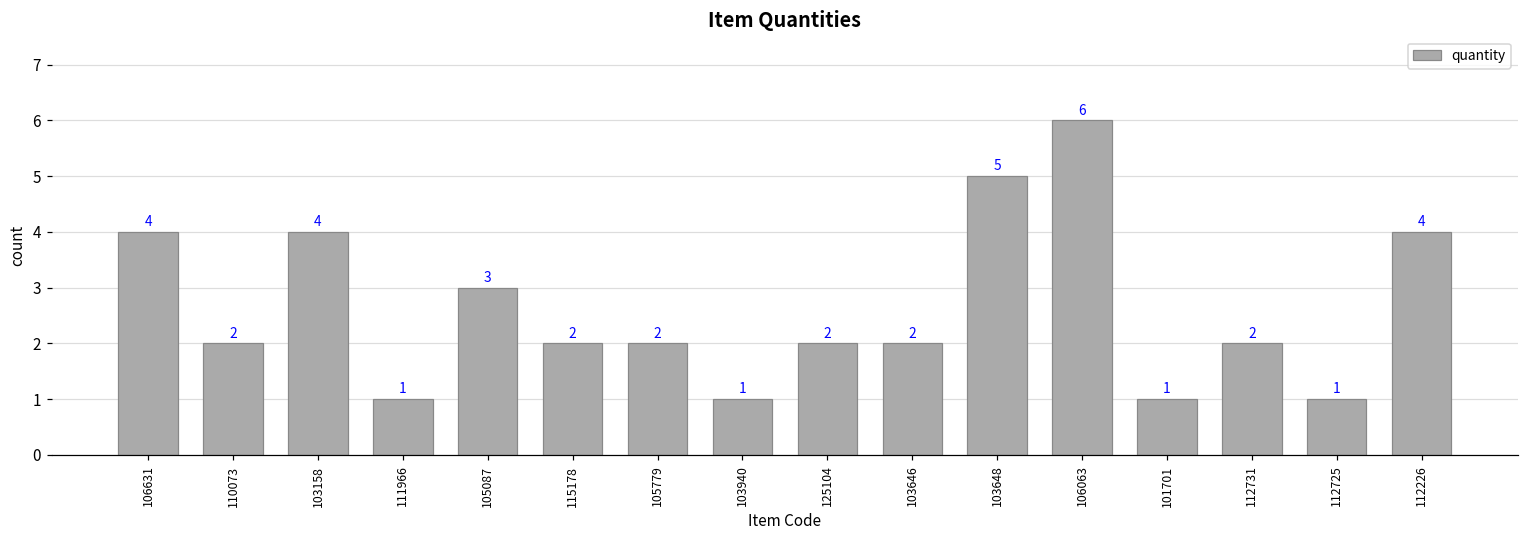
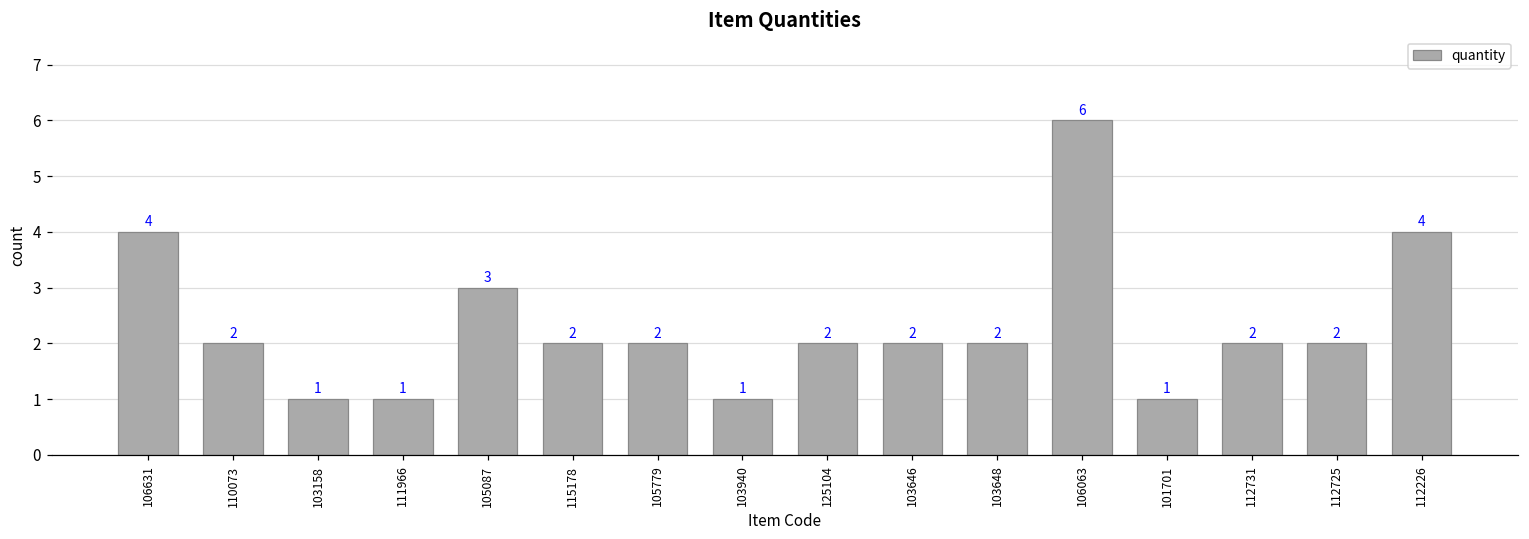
103158: 4 -> 1
103648: 5 -> 2
112725: 1 -> 2
